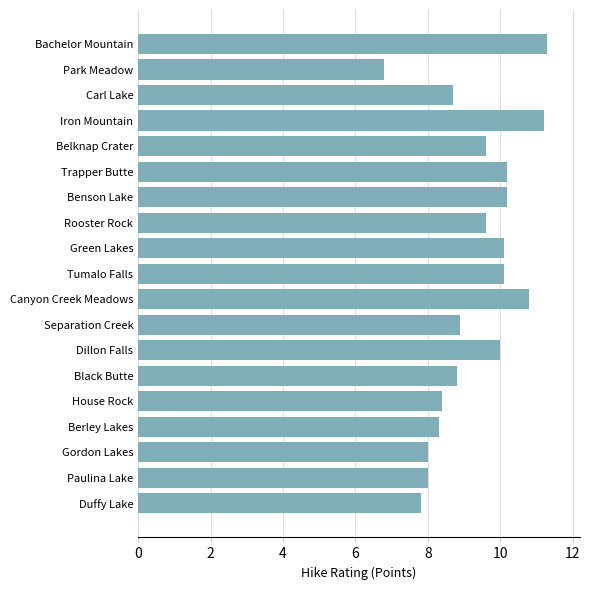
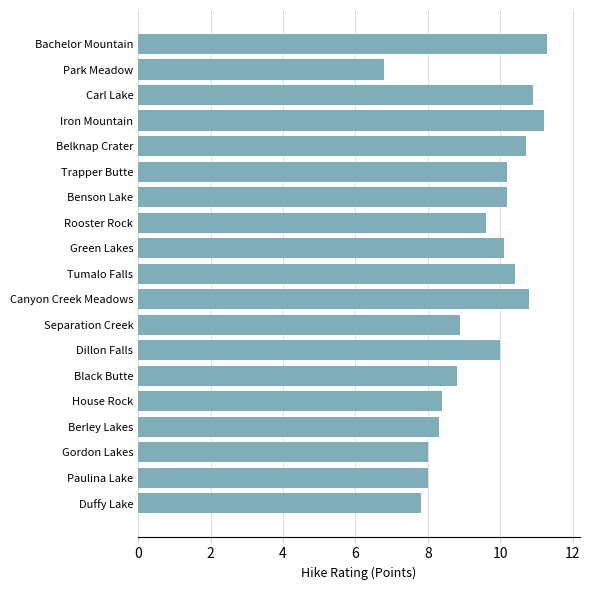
Carl Lake: 8.7 -> 10.9
Belknap Crater: 9.6 -> 10.7
Tumalo Falls: 10.1 -> 10.4
